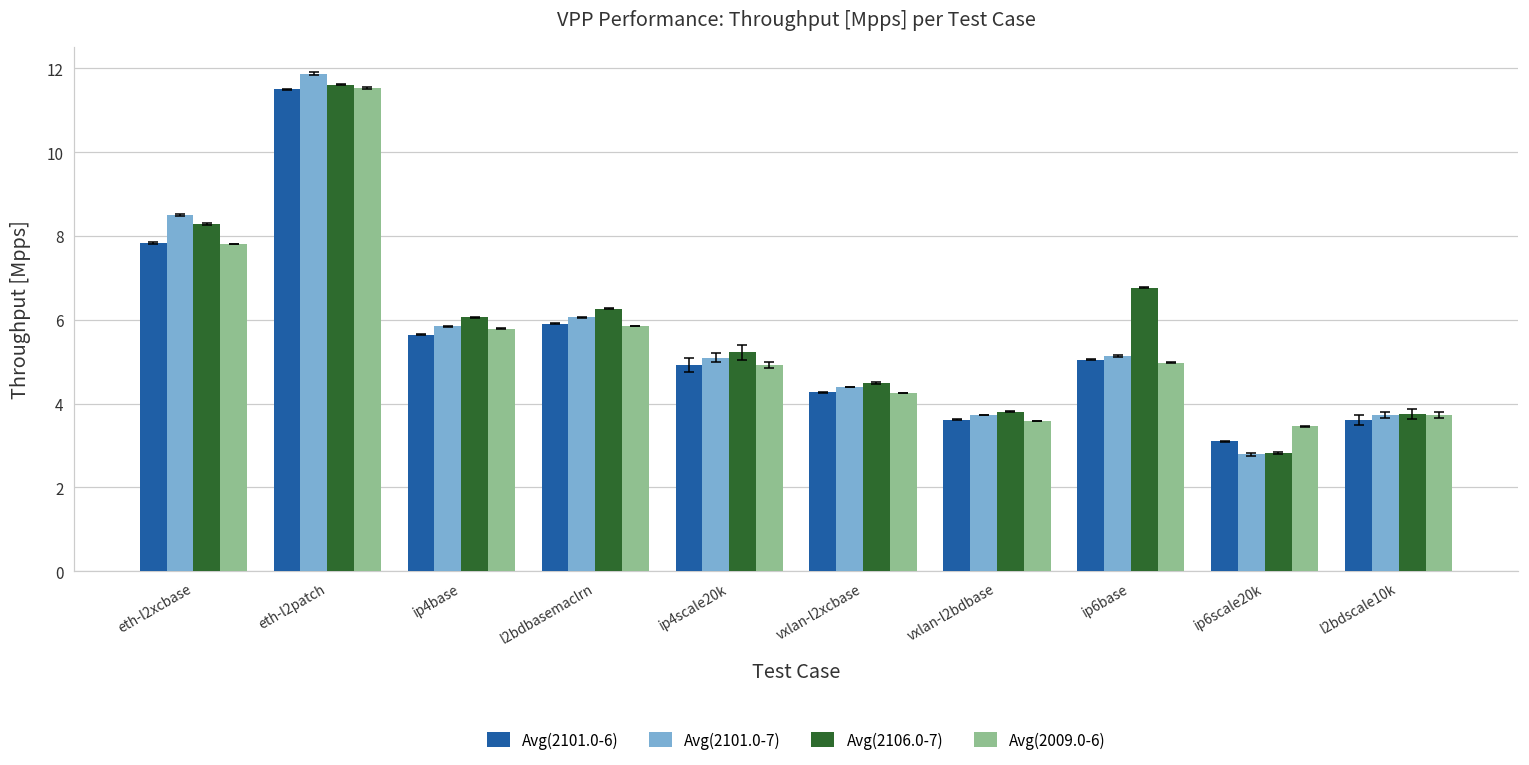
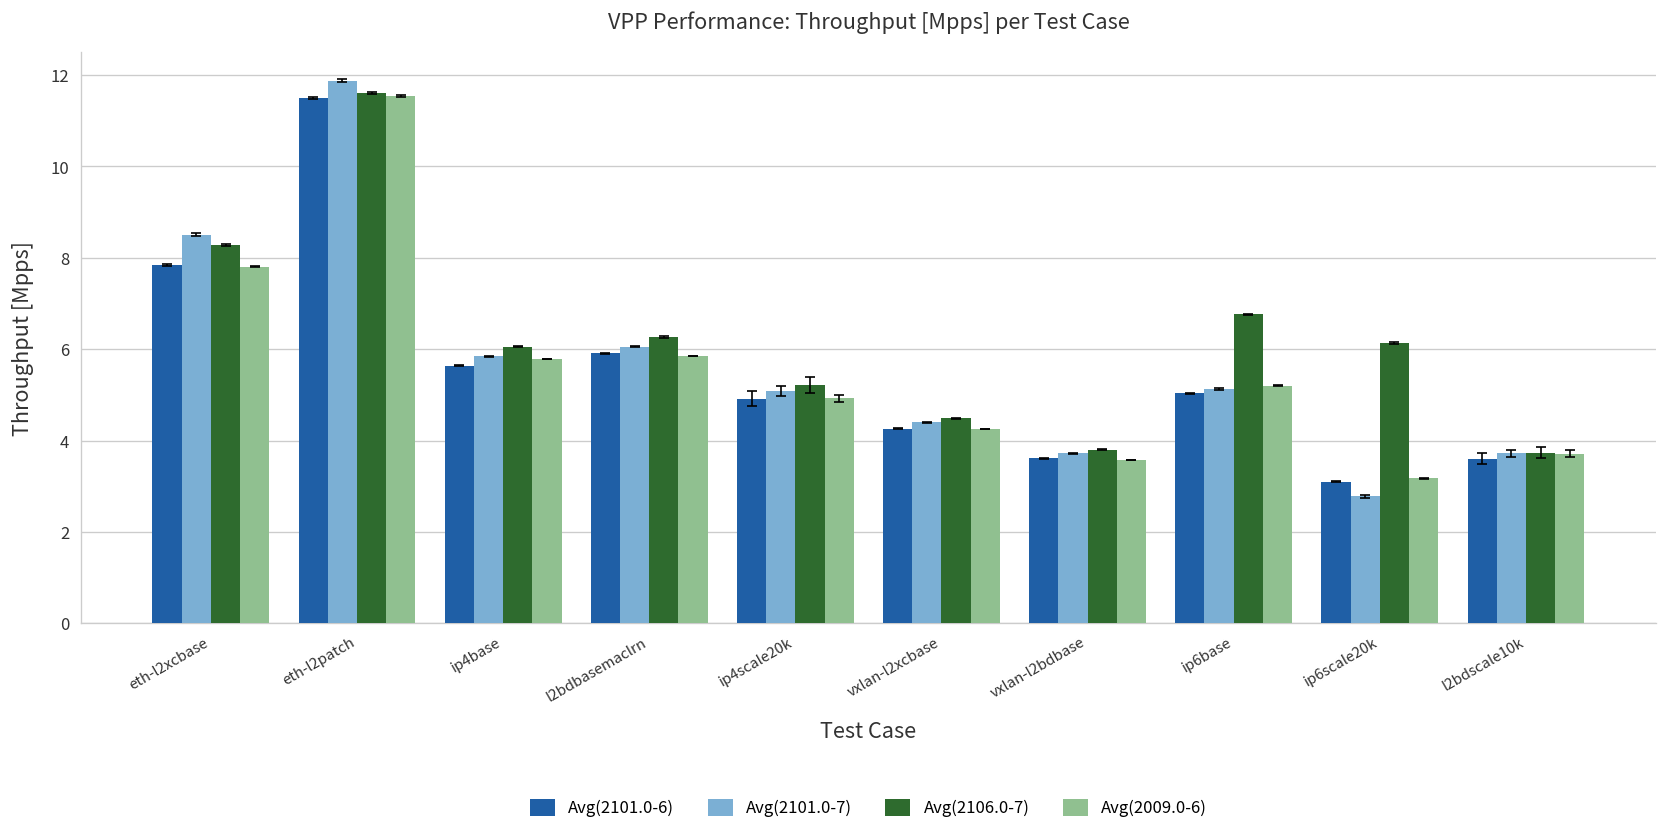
Avg(2009.0-6), ip6base: 5.0 -> 5.2
Avg(2106.0-7), ip6scale20k: 2.8 -> 6.1
Avg(2009.0-6), ip6scale20k: 3.5 -> 3.2
